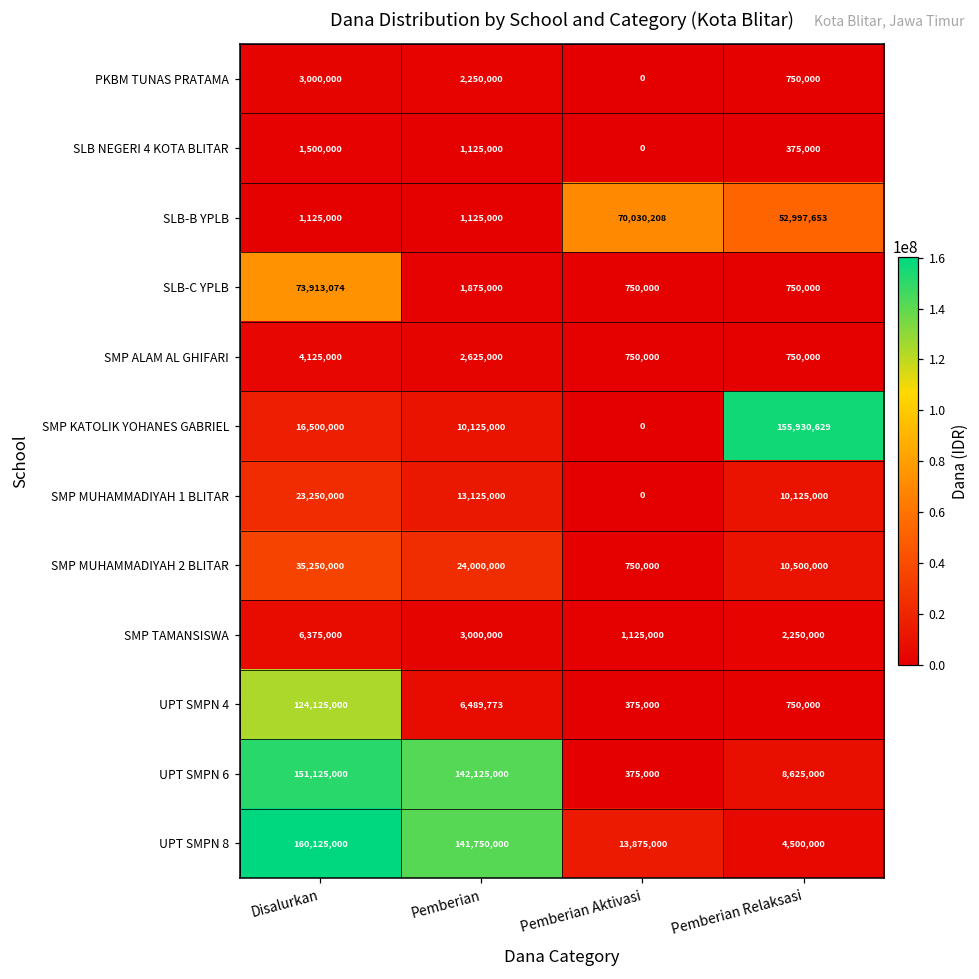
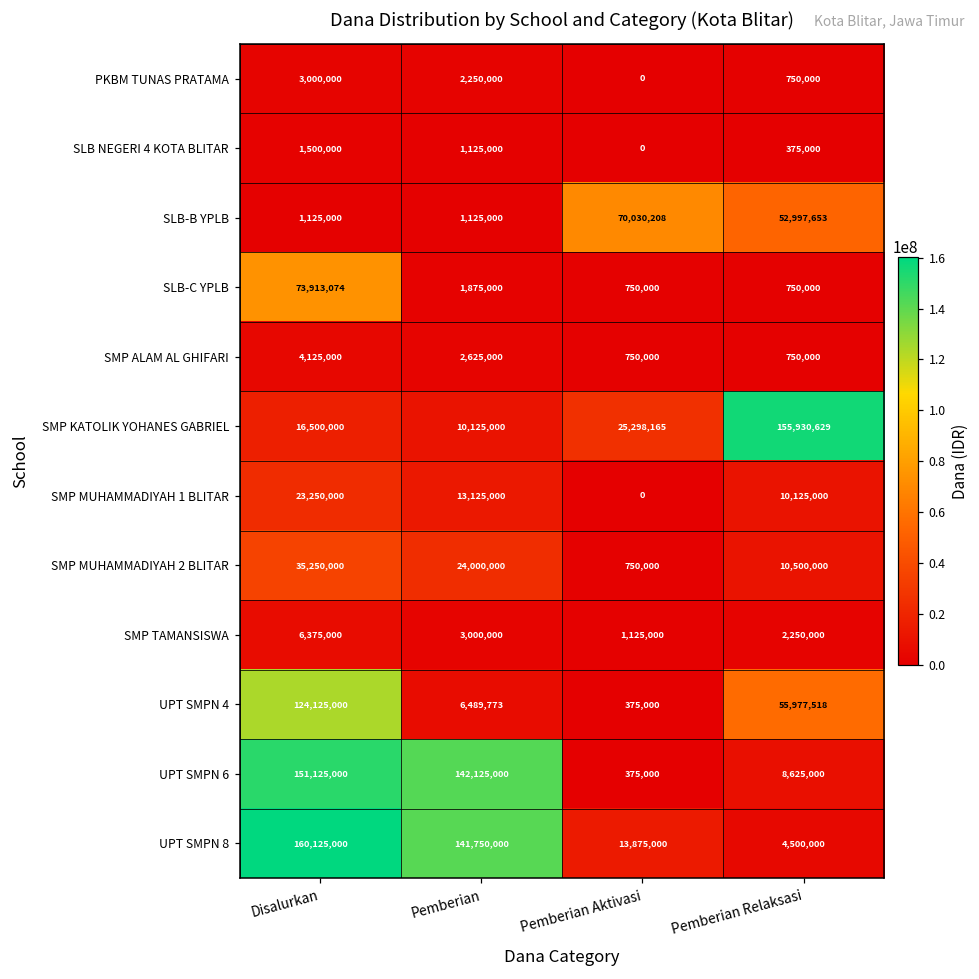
SMP KATOLIK YOHANES GABRIEL, Pemberian Aktivasi: 0 -> 25,298,165
UPT SMPN 4, Pemberian Relaksasi: 750,000 -> 55,977,518
